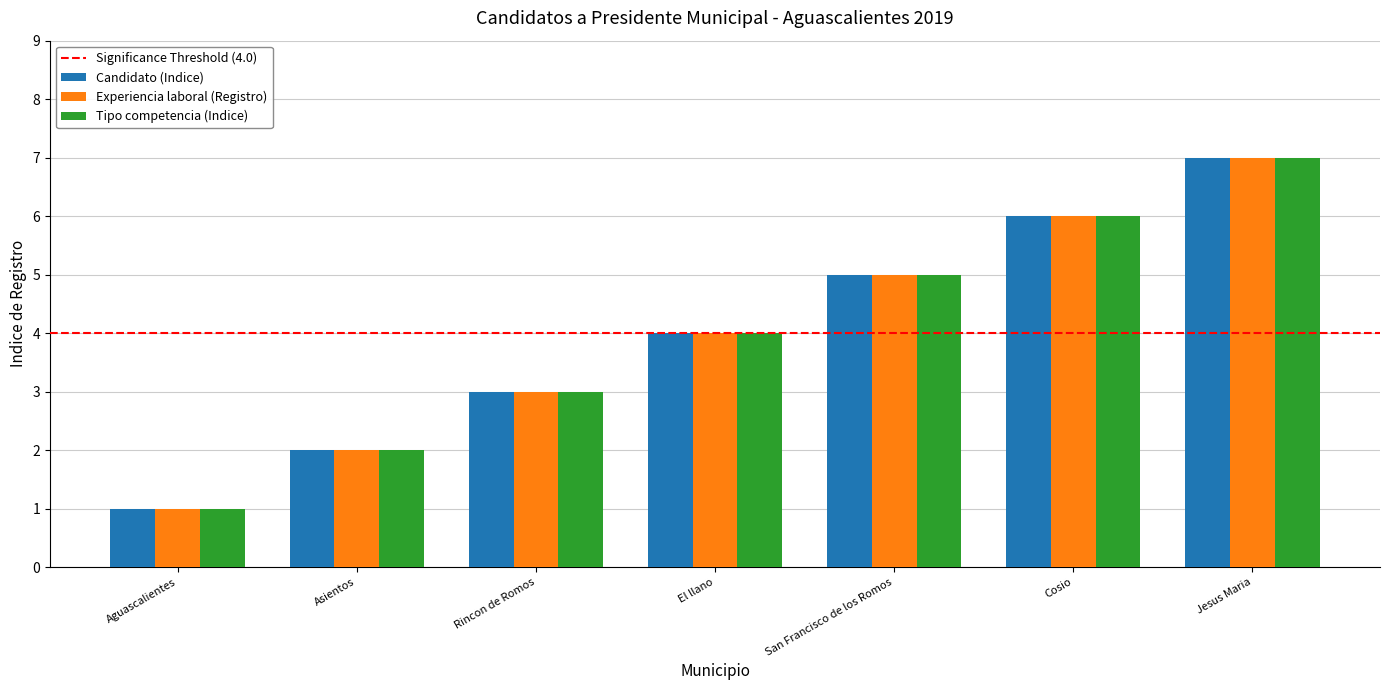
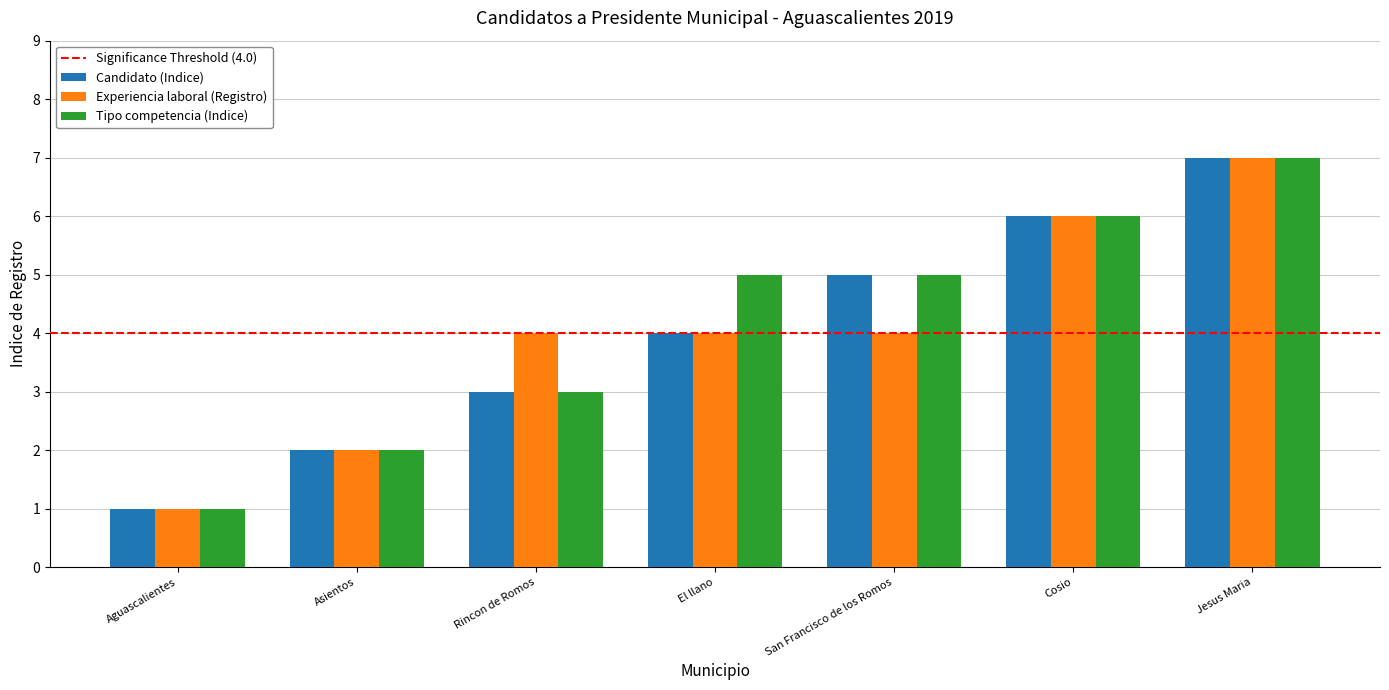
Experiencia laboral (Registro), Rincon de Romos: 3 -> 4
Tipo competencia (Indice), El llano: 4 -> 5
Experiencia laboral (Registro), San Francisco de los Romos: 5 -> 4
